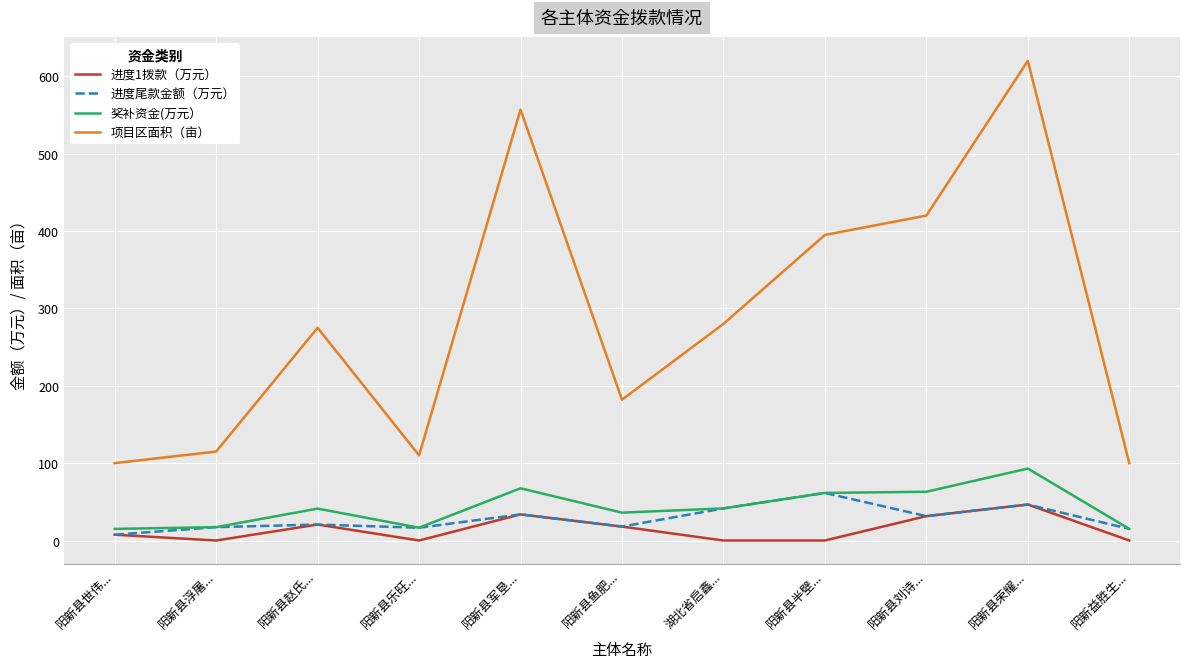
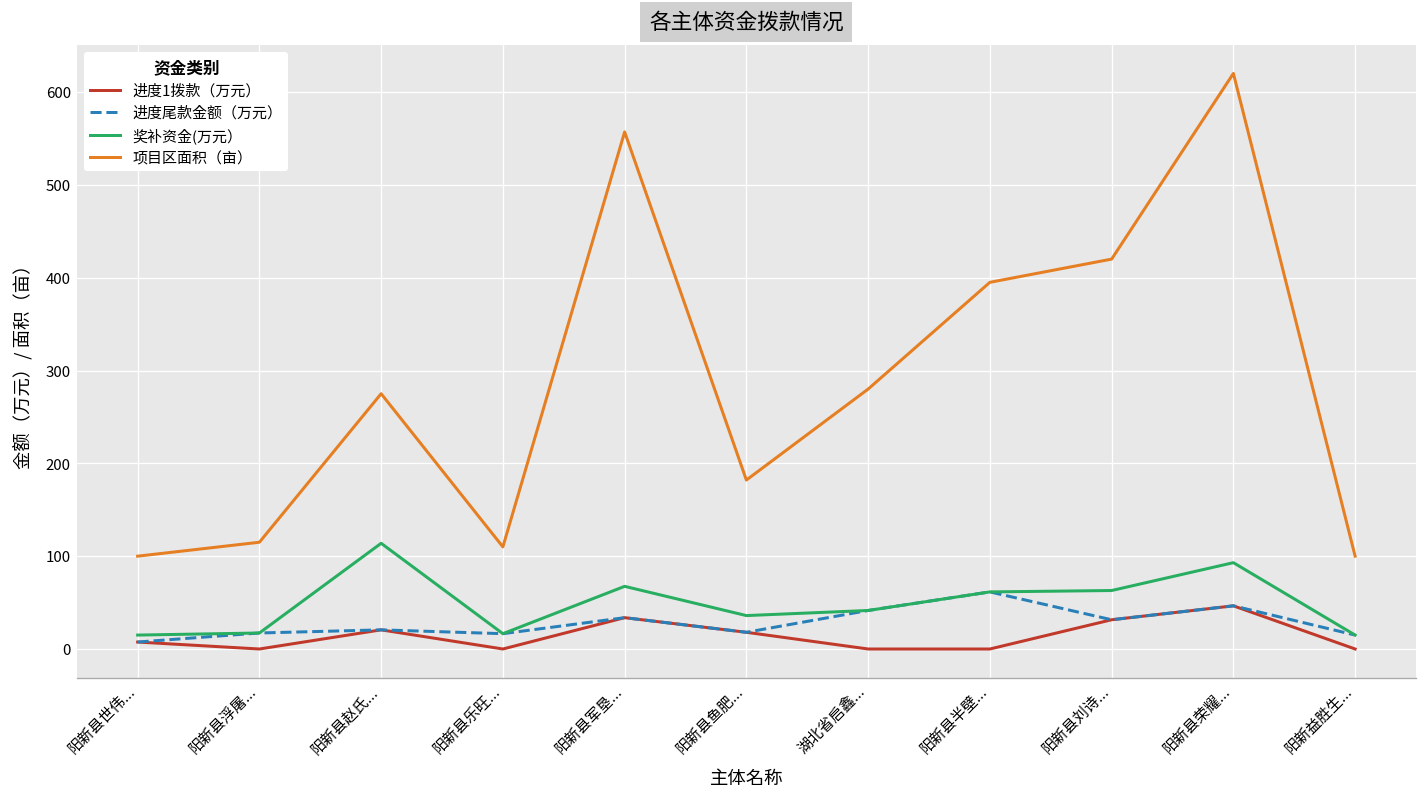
奖补资金(万元）, 阳新县赵氏...: 40 -> 110
